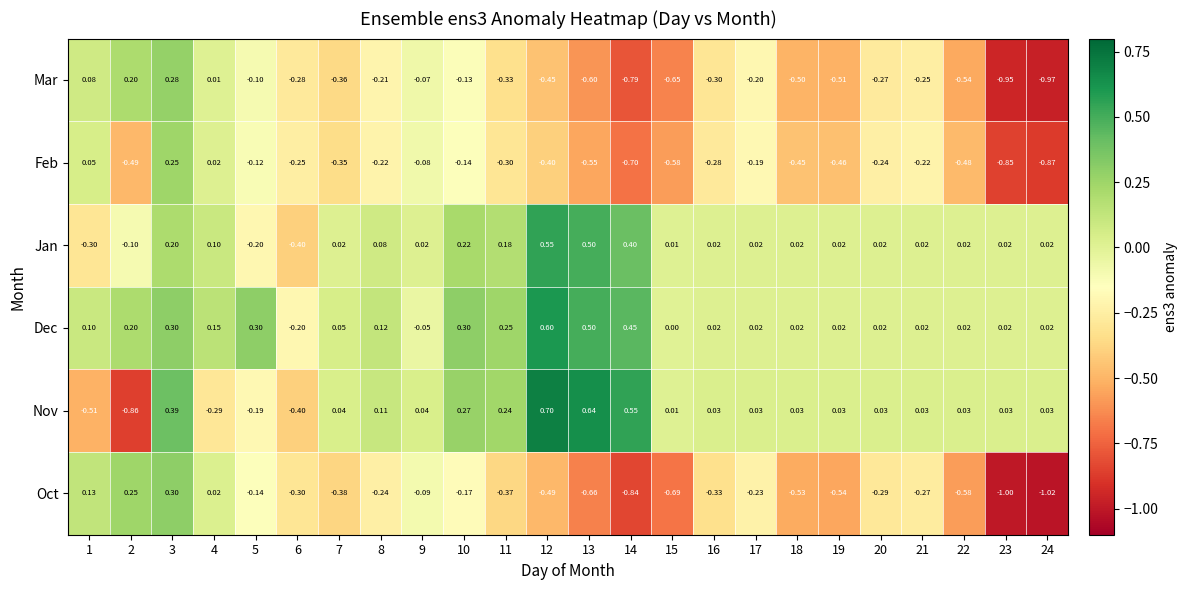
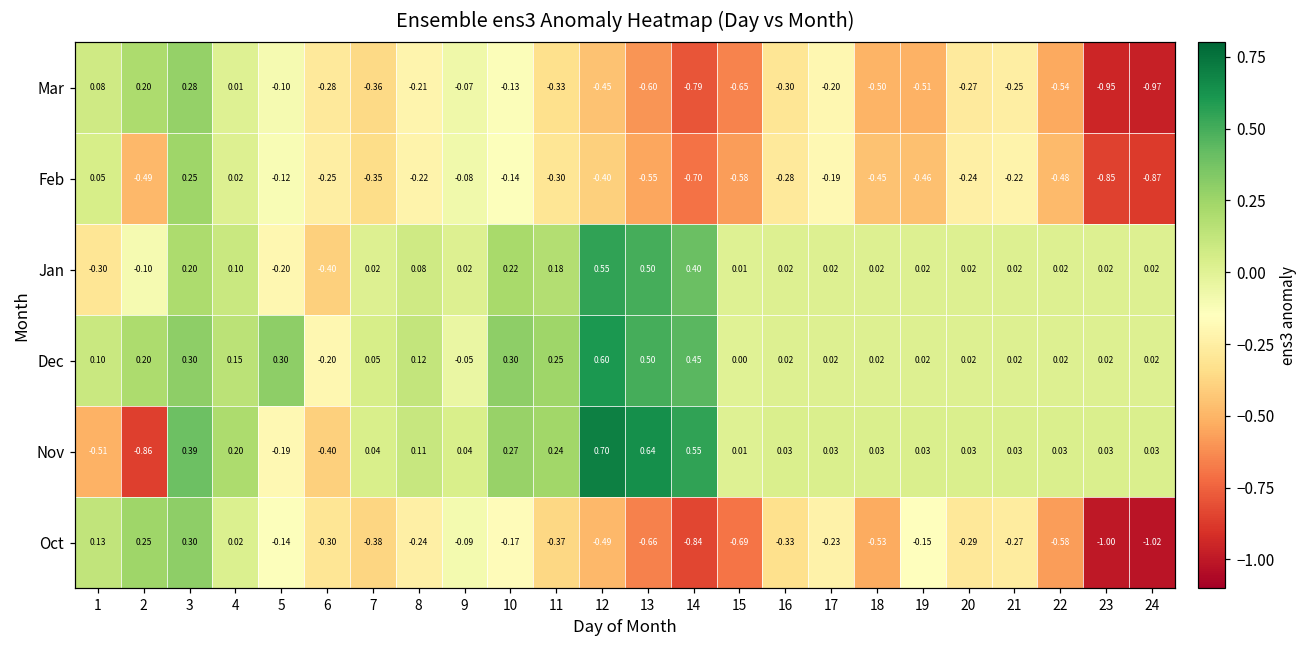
Nov, 4: -0.29 -> 0.20
Oct, 19: -0.54 -> -0.15
